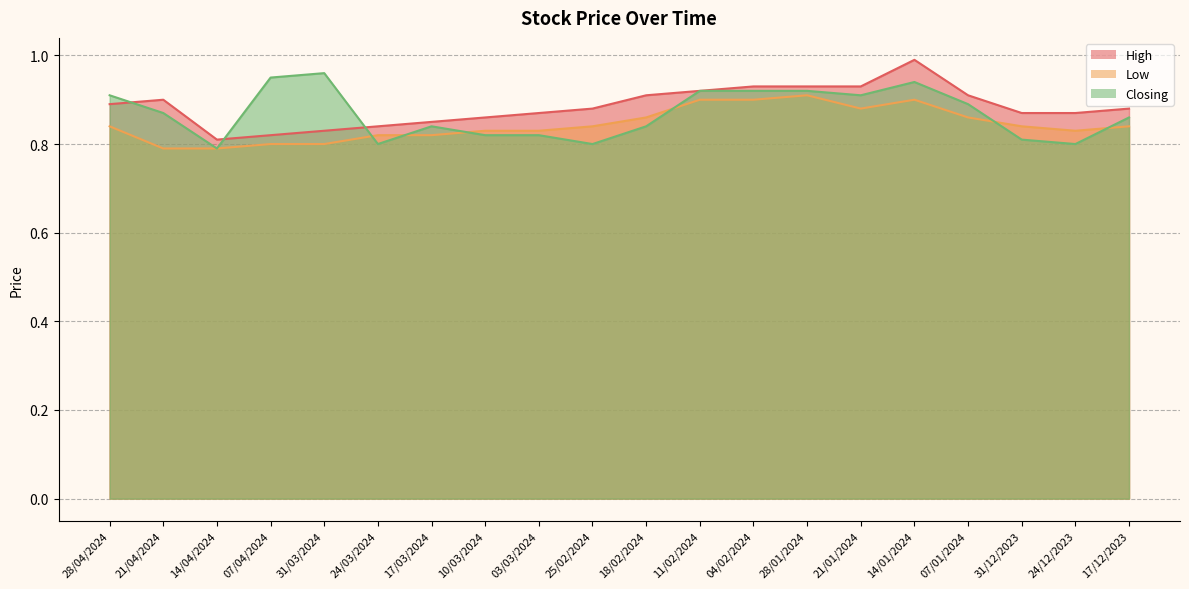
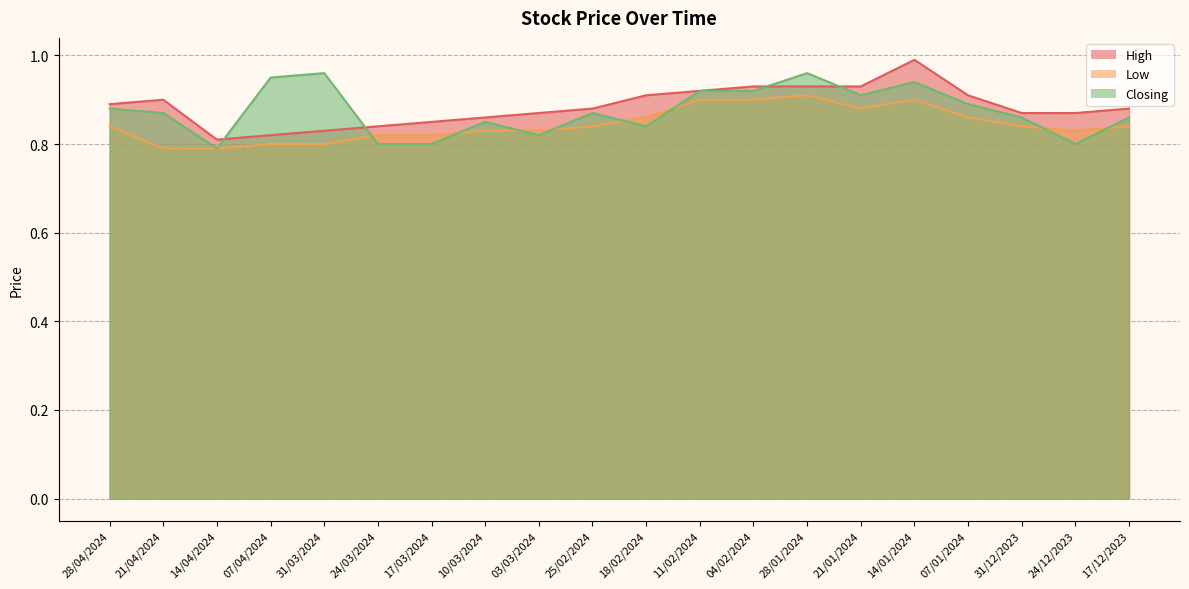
Closing, 28/04/2024: 0.91 -> 0.88
Closing, 17/03/2024: 0.84 -> 0.80
Closing, 10/03/2024: 0.82 -> 0.85
Closing, 25/02/2024: 0.80 -> 0.87
Closing, 28/01/2024: 0.92 -> 0.96
Closing, 31/12/2023: 0.81 -> 0.86
